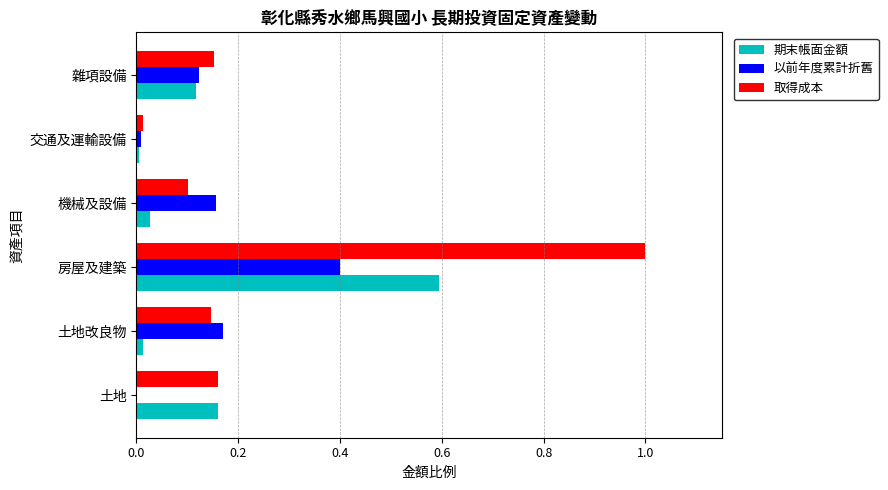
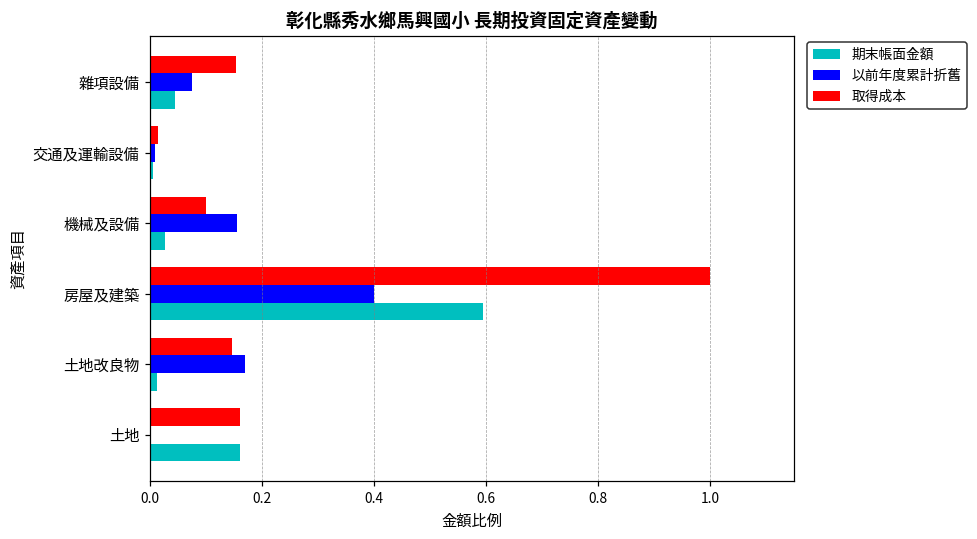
以前年度累計折舊, 雜項設備: 0.12 -> 0.07
期末帳面金額, 雜項設備: 0.12 -> 0.04
